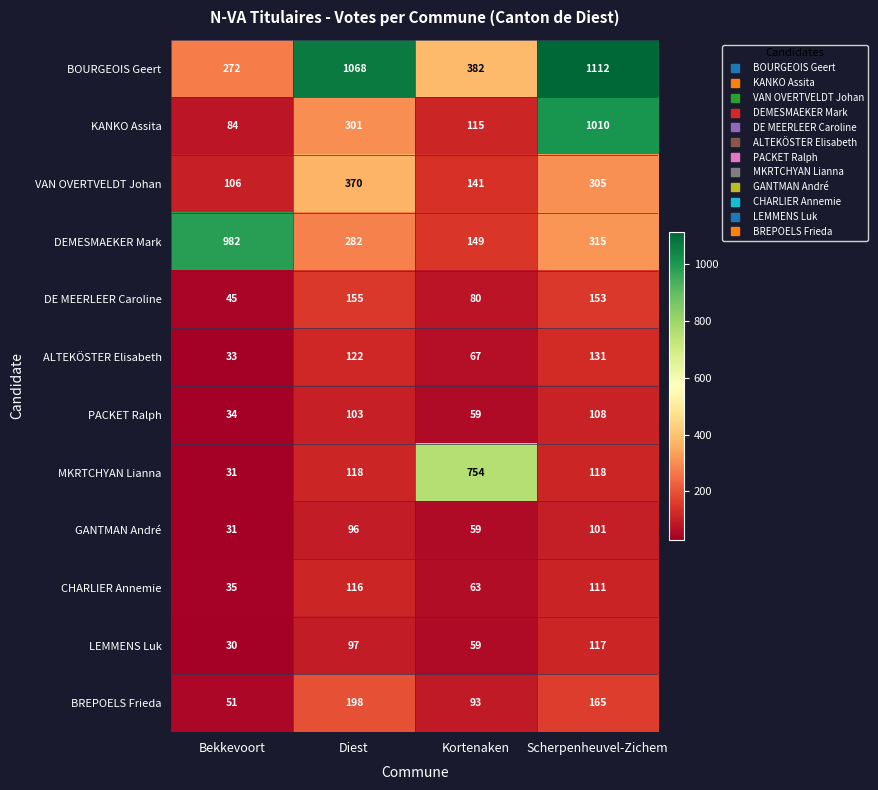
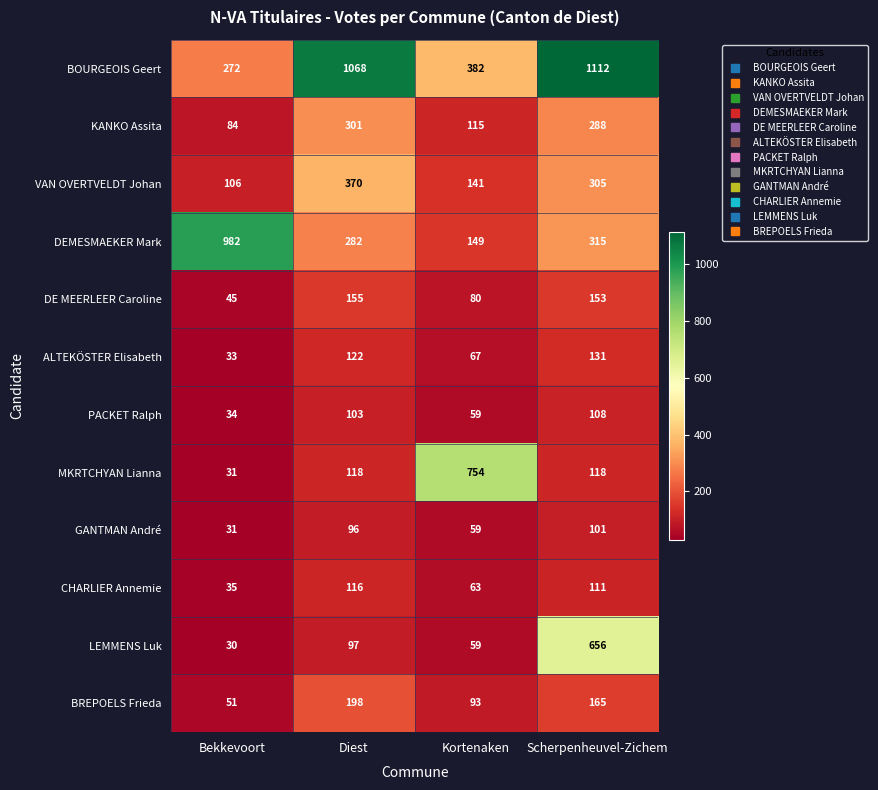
KANKO Assita, Scherpenheuvel-Zichem: 1010 -> 288
LEMMENS Luk, Scherpenheuvel-Zichem: 117 -> 656
